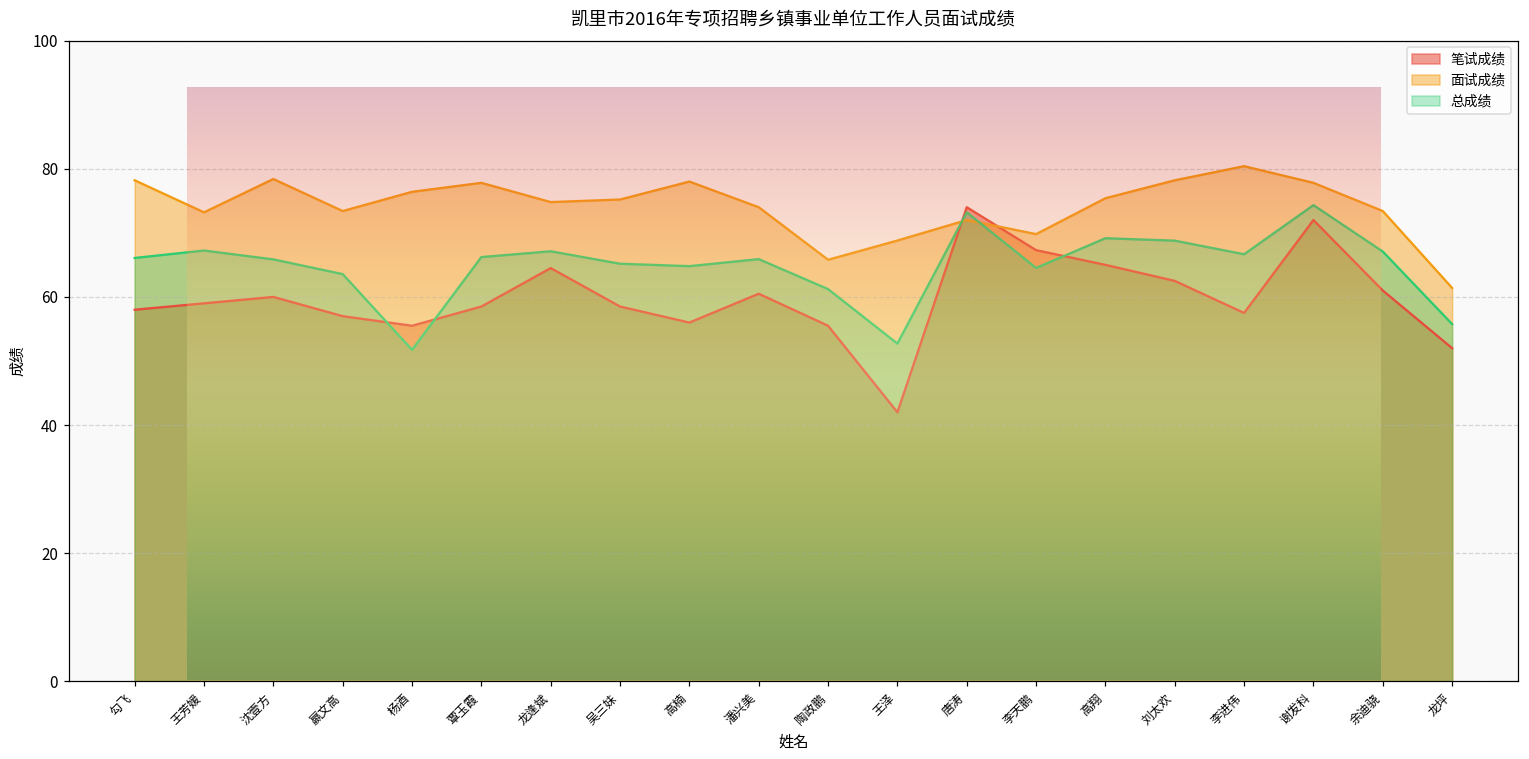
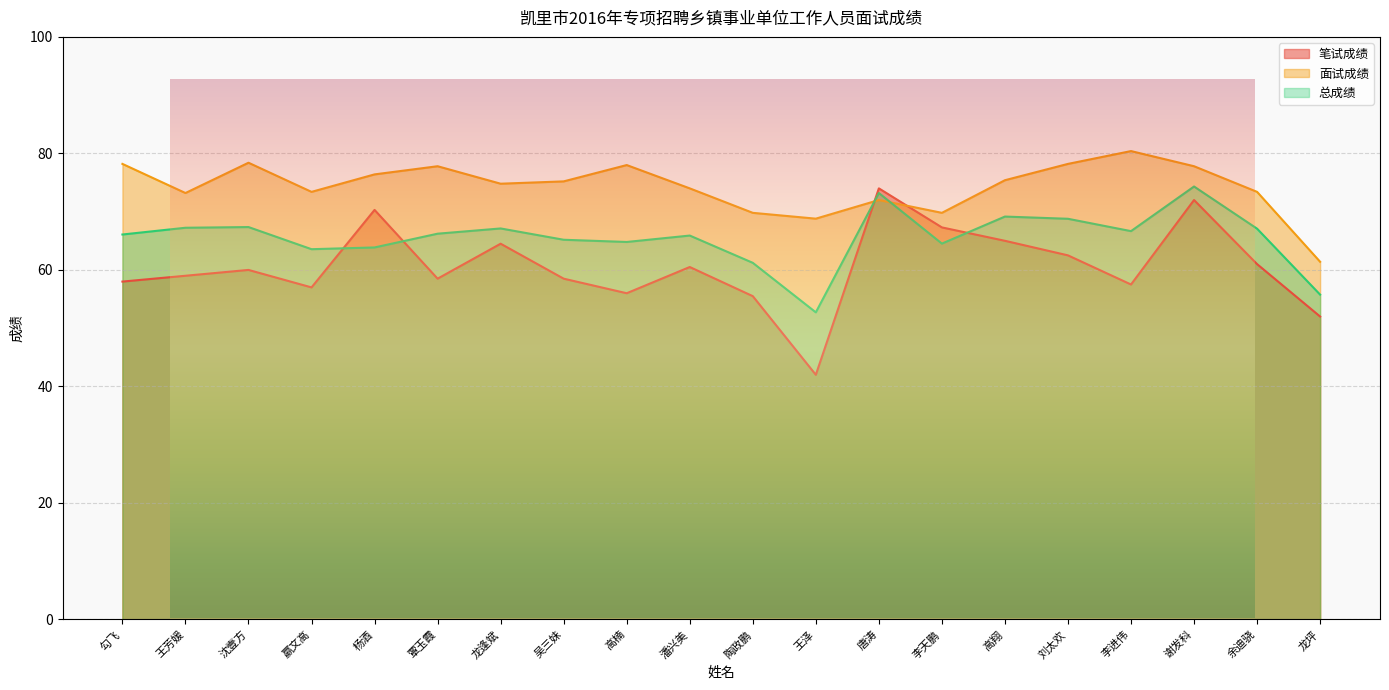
凯里市2016年专项招聘乡镇事业单位工作人员面试成绩, 总成绩, 沈壹方: 66 -> 67
凯里市2016年专项招聘乡镇事业单位工作人员面试成绩, 笔试成绩, 杨酒: 56 -> 70
凯里市2016年专项招聘乡镇事业单位工作人员面试成绩, 总成绩, 杨酒: 52 -> 64
凯里市2016年专项招聘乡镇事业单位工作人员面试成绩, 面试成绩, 陶政鹏: 66 -> 70
